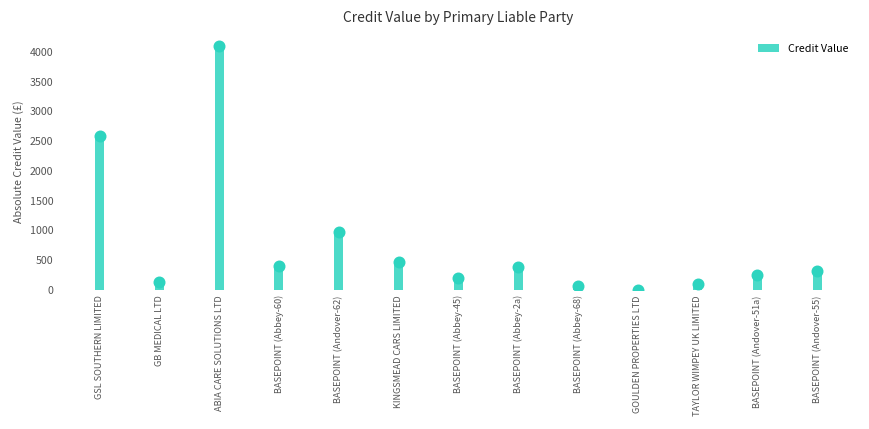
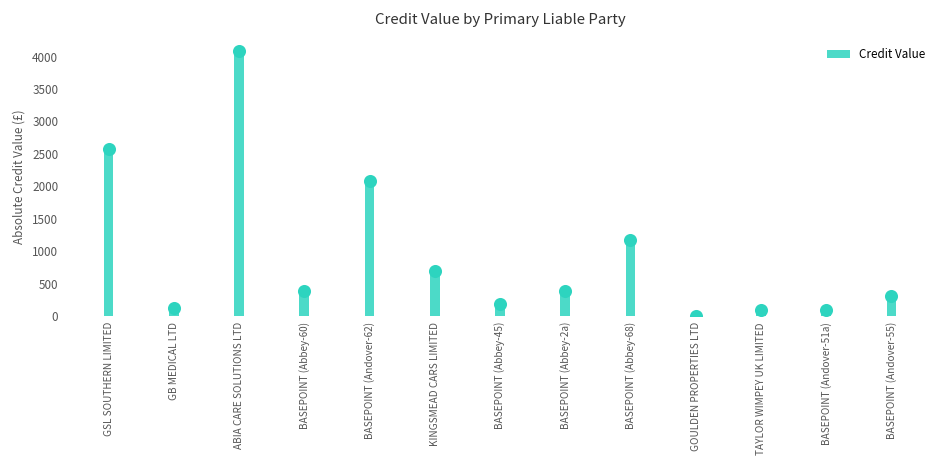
BASEPOINT (Andover-62): 1000 -> 2100
KINGSMEAD CARS LIMITED: 500 -> 700
BASEPOINT (Abbey-68): 100 -> 1200
BASEPOINT (Andover-51a): 200 -> 100
